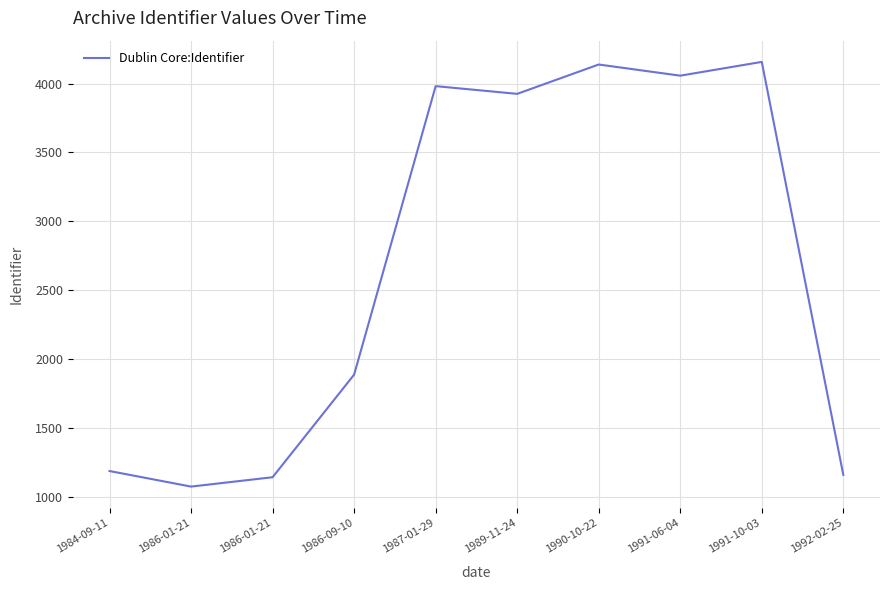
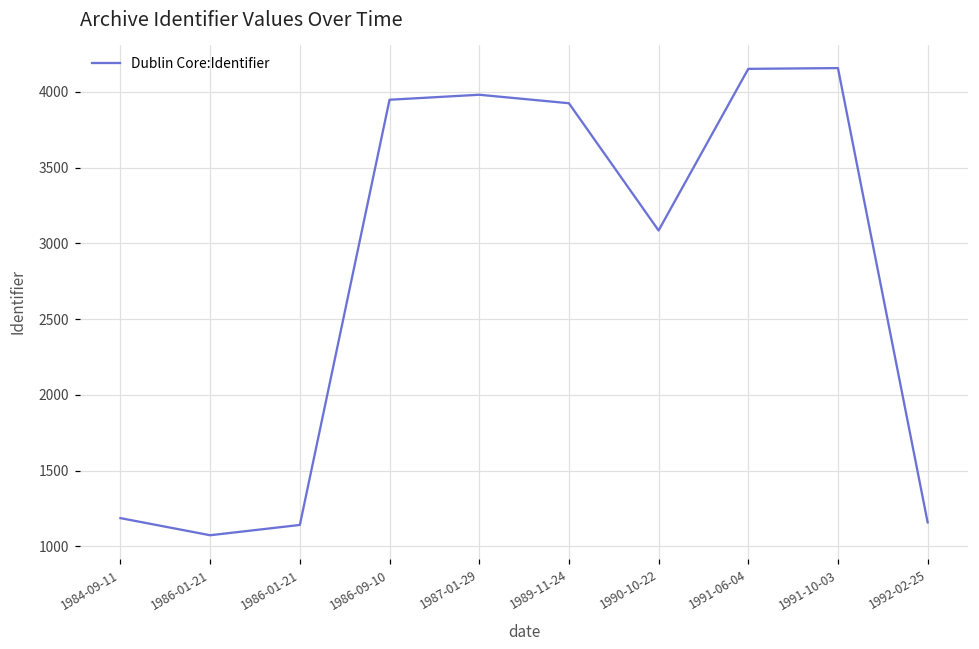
1986-09-10: 1890 -> 3950
1990-10-22: 4140 -> 3090
1991-06-04: 4060 -> 4150
